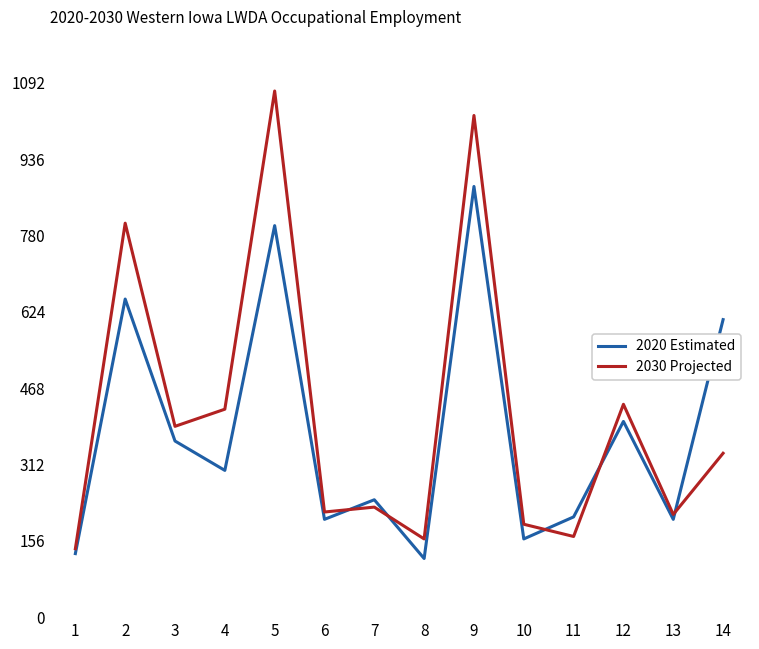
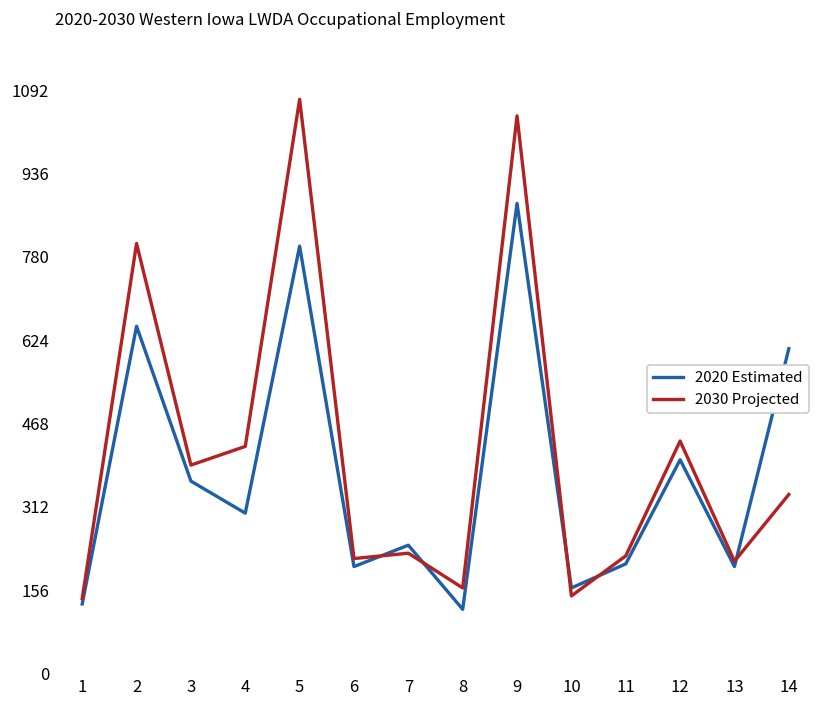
2030 Projected, 9: 1030 -> 1040
2030 Projected, 10: 190 -> 150
2030 Projected, 11: 170 -> 220
